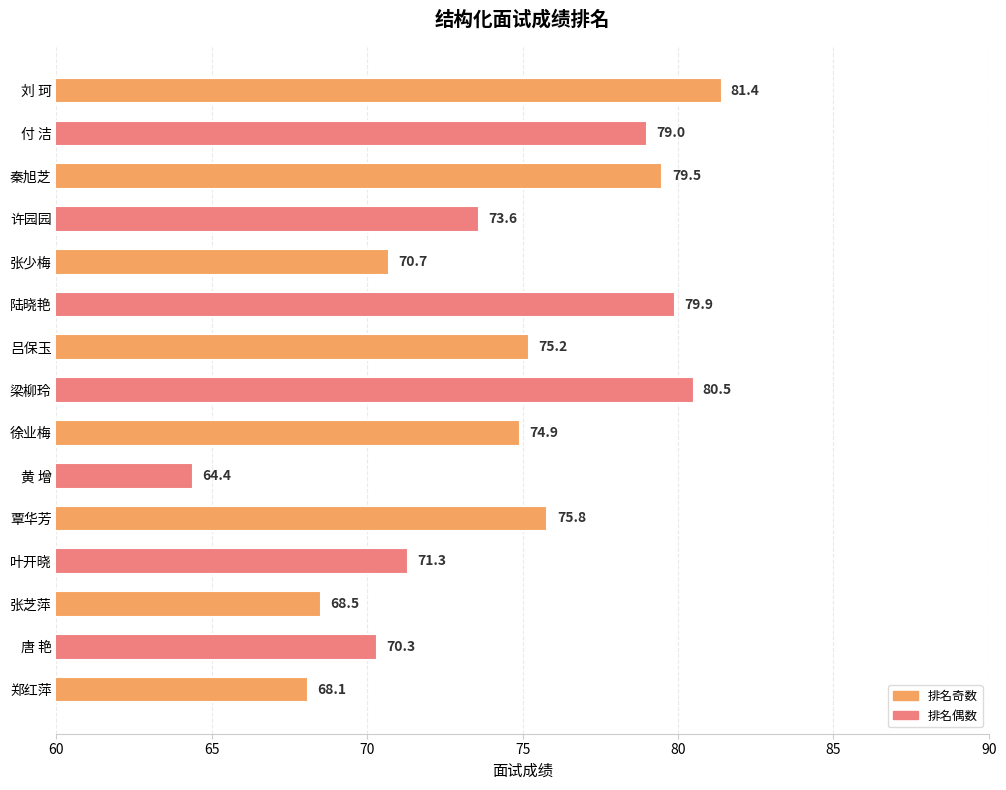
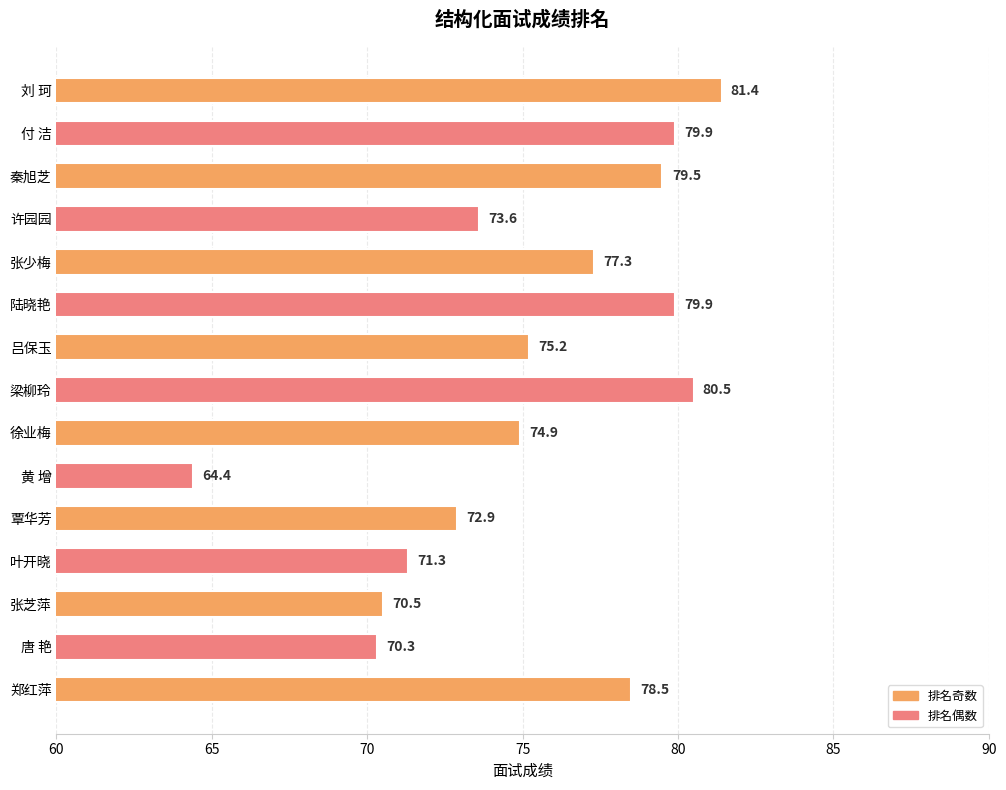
付 洁: 79.0 -> 79.9
张少梅: 70.7 -> 77.3
覃华芳: 75.8 -> 72.9
张芝萍: 68.5 -> 70.5
郑红萍: 68.1 -> 78.5
